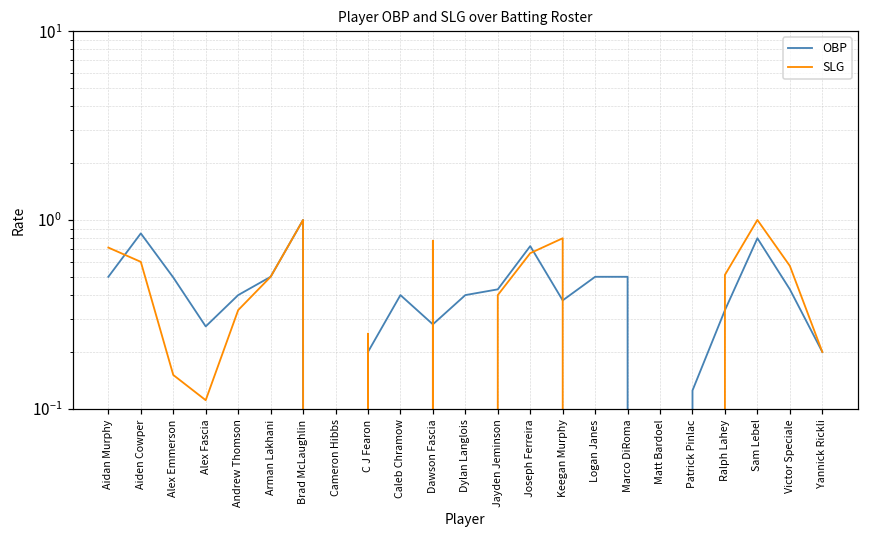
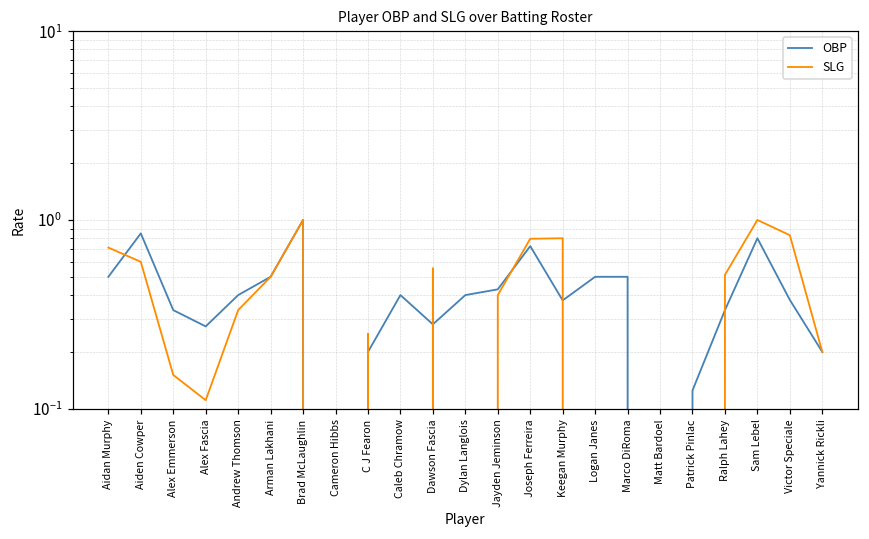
OBP, Alex Emmerson: 0.50 -> 0.33
SLG, Dawson Fascia: 0.8 -> 0.56
SLG, Joseph Ferreira: 0.67 -> 0.8
OBP, Victor Speciale: 0.43 -> 0.38
SLG, Victor Speciale: 0.57 -> 0.8
